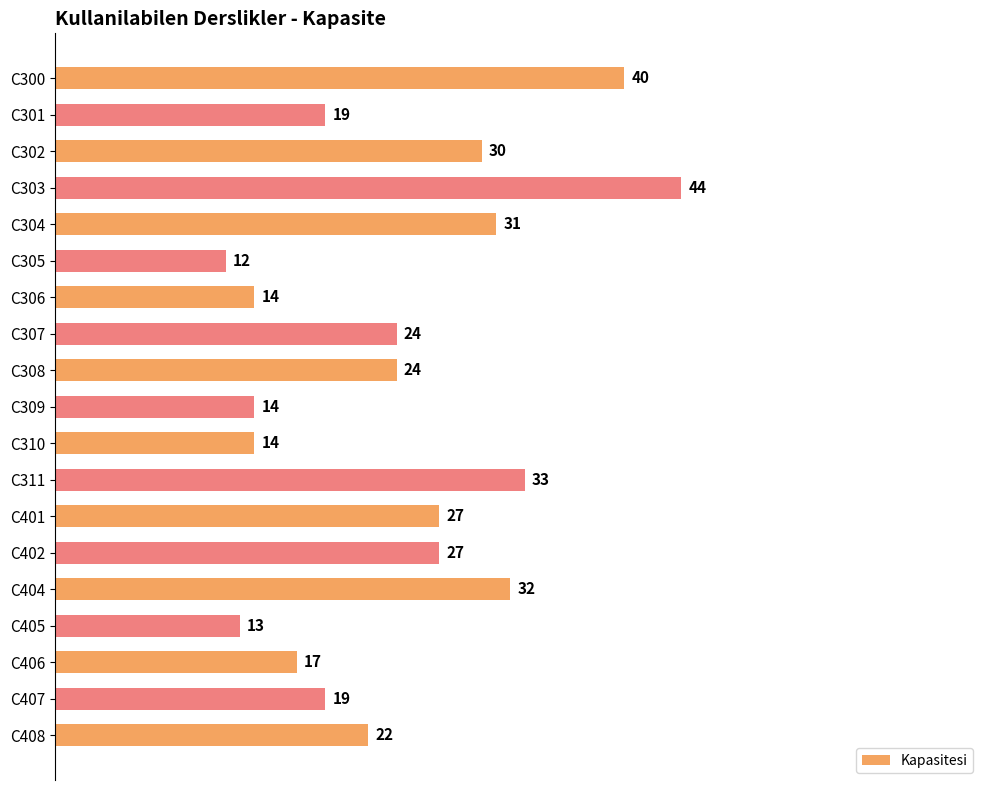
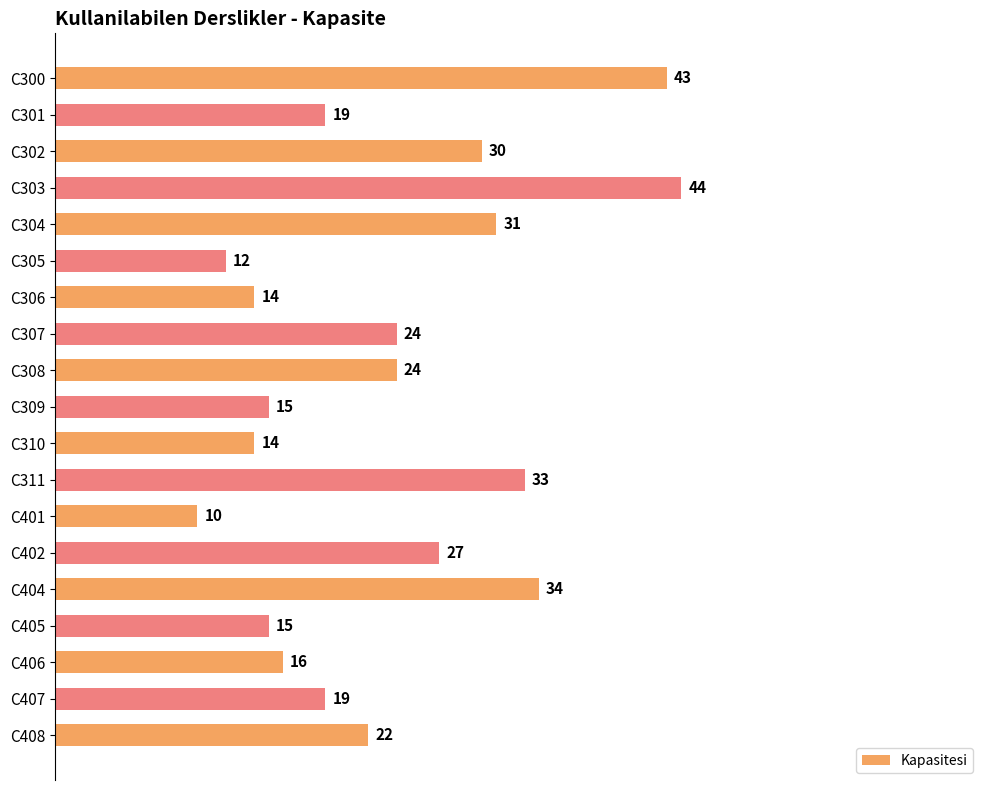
C300: 40 -> 43
C309: 14 -> 15
C401: 27 -> 10
C404: 32 -> 34
C405: 13 -> 15
C406: 17 -> 16
